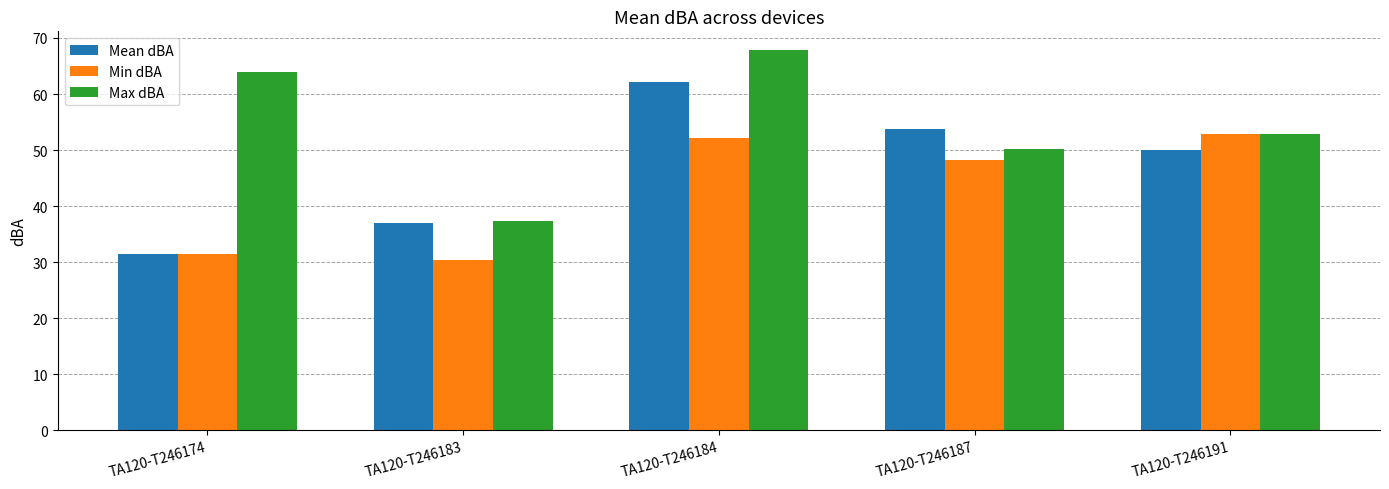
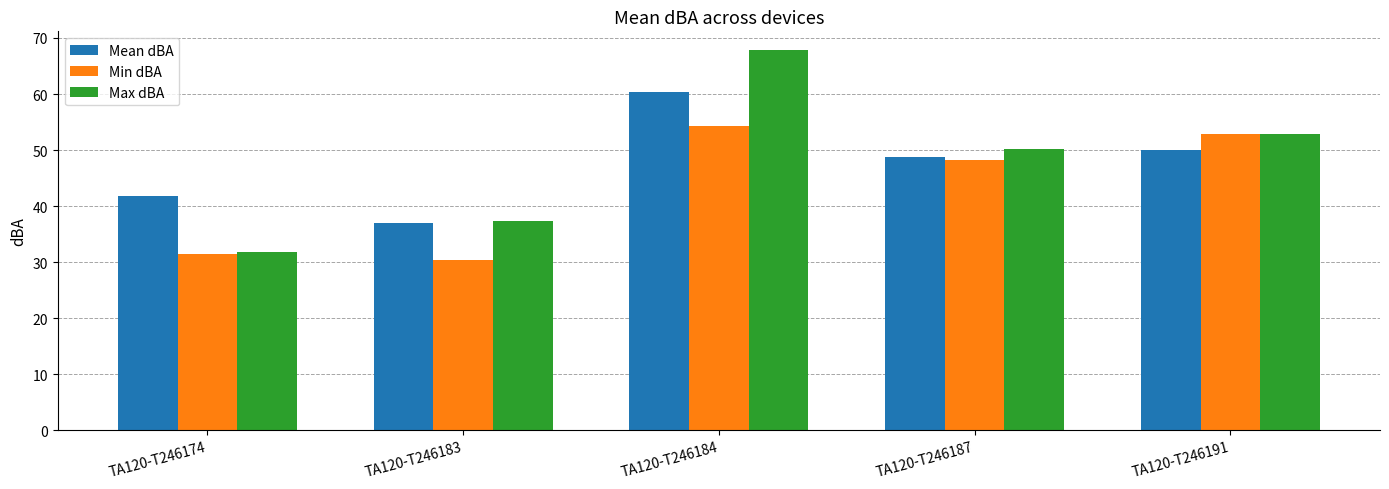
Mean dBA, TA120-T246174: 32 -> 42
Max dBA, TA120-T246174: 64 -> 32
Mean dBA, TA120-T246184: 62 -> 60
Min dBA, TA120-T246184: 52 -> 54
Mean dBA, TA120-T246187: 54 -> 49
